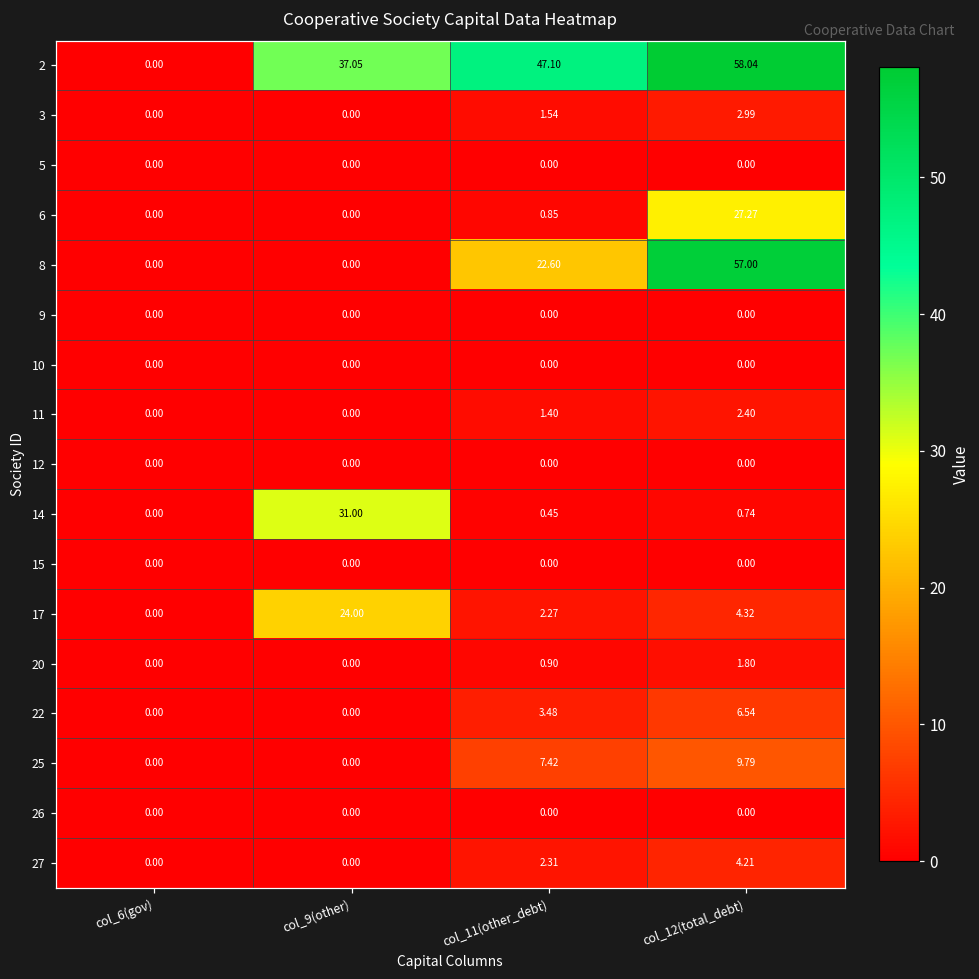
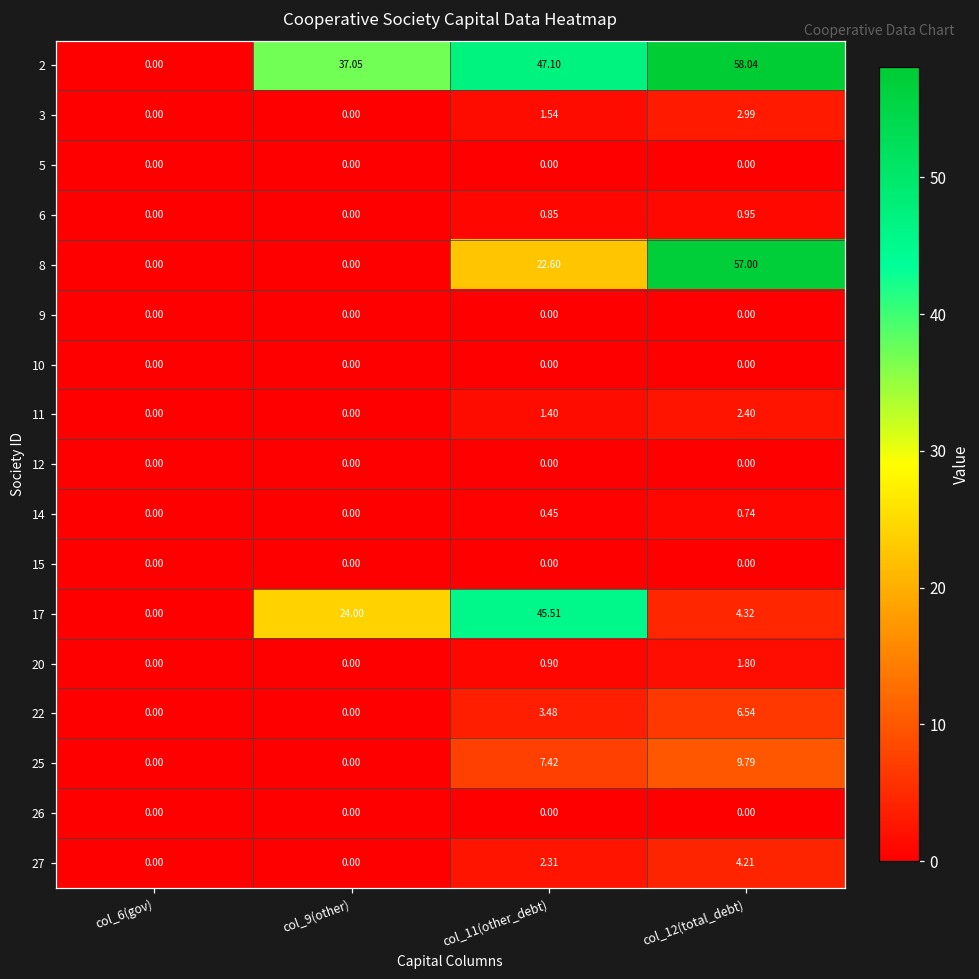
6, col_12(total_debt): 27.27 -> 0.95
14, col_9(other): 31.00 -> 0.00
17, col_11(other_debt): 2.27 -> 45.51
